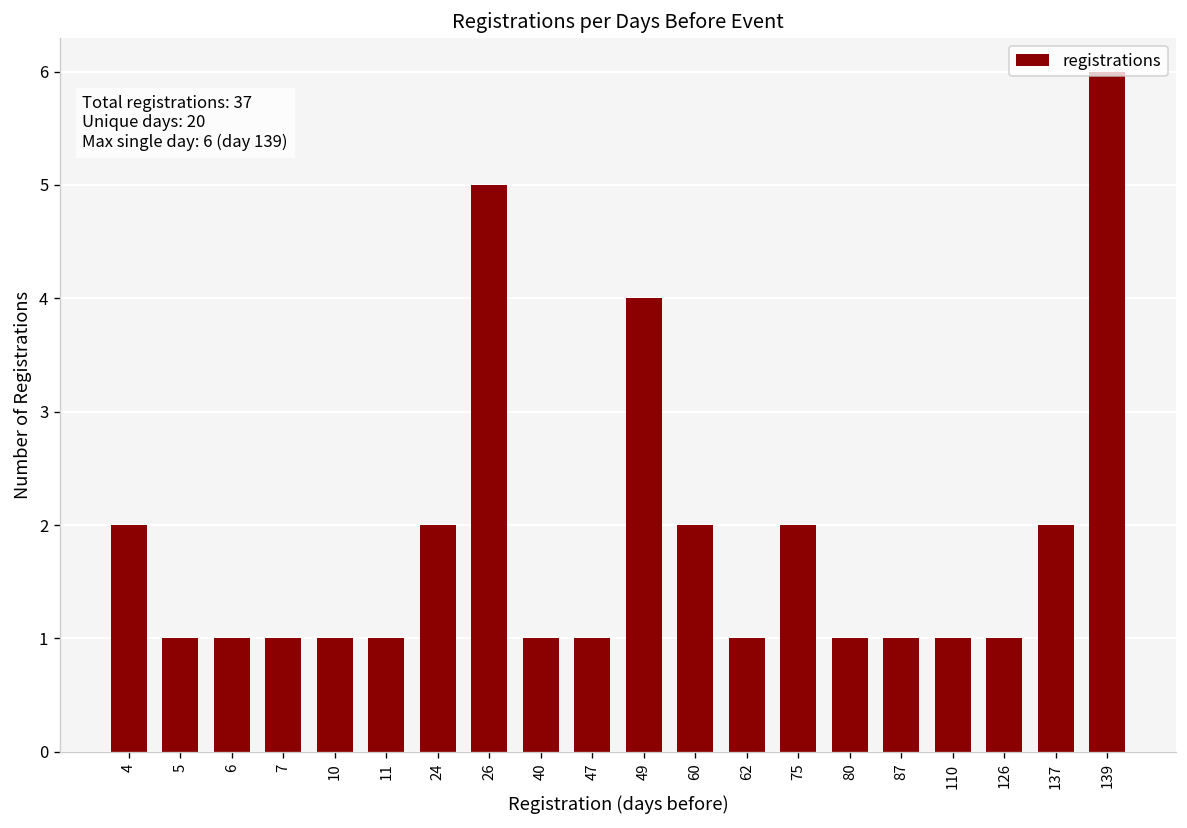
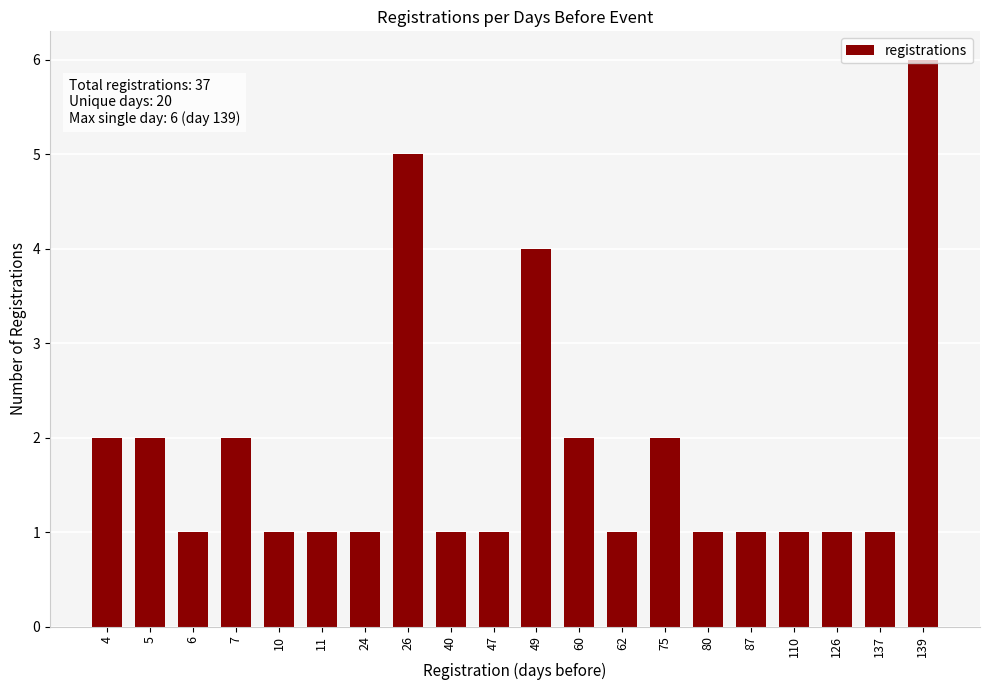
5: 1 -> 2
7: 1 -> 2
24: 2 -> 1
137: 2 -> 1
